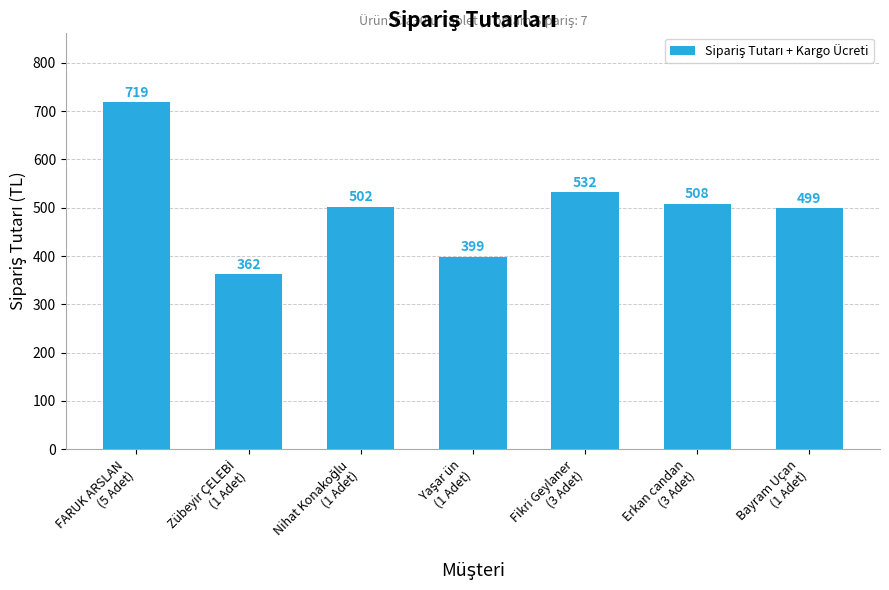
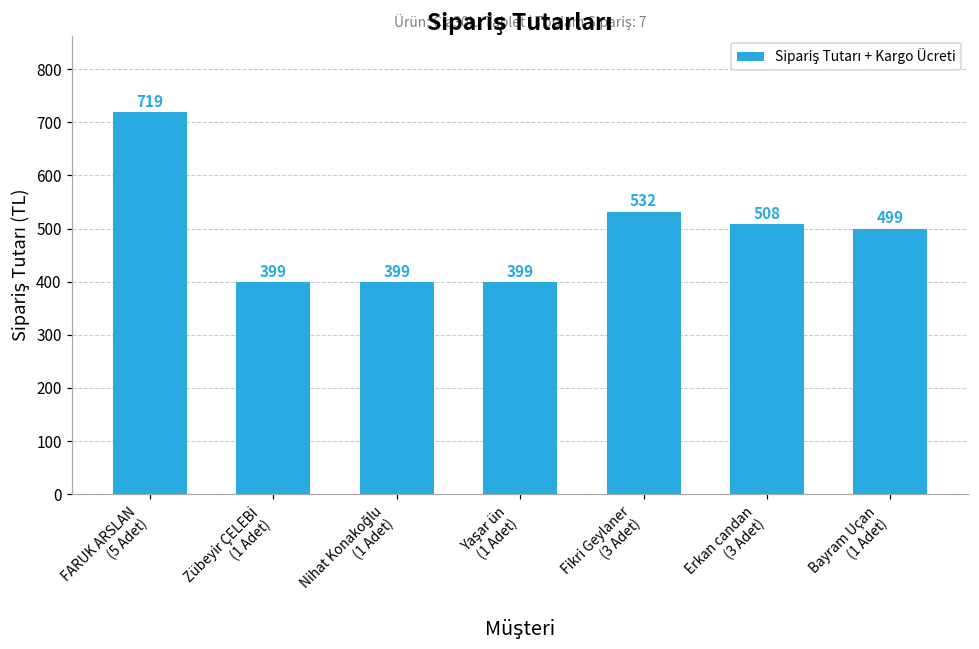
Zübeyir ÇELEBİ (1 Adet): 362 -> 399
Nihat Konakoğlu (1 Adet): 502 -> 399
